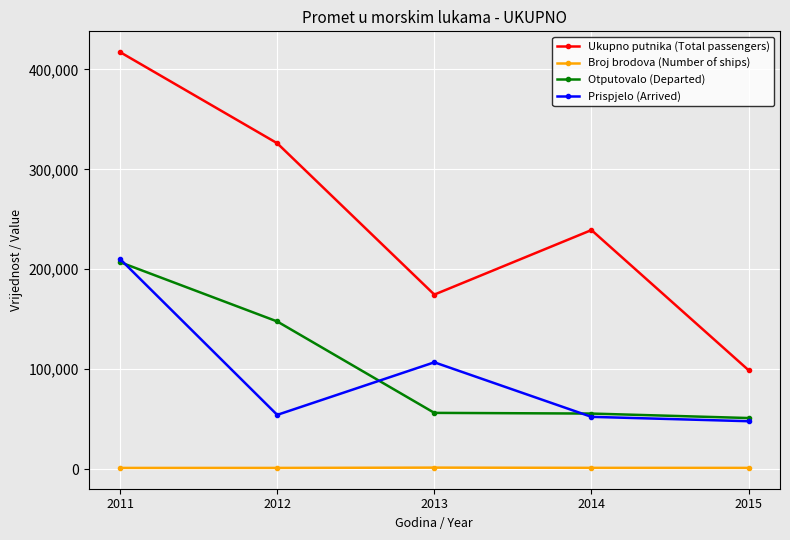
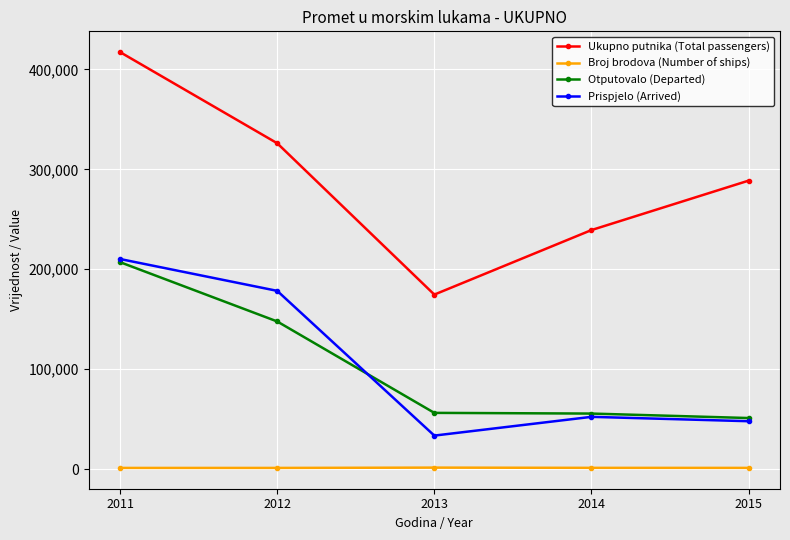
Prispjelo (Arrived), 2012: 50,000 -> 180,000
Prispjelo (Arrived), 2013: 110,000 -> 30,000
Ukupno putnika (Total passengers), 2015: 100,000 -> 290,000
